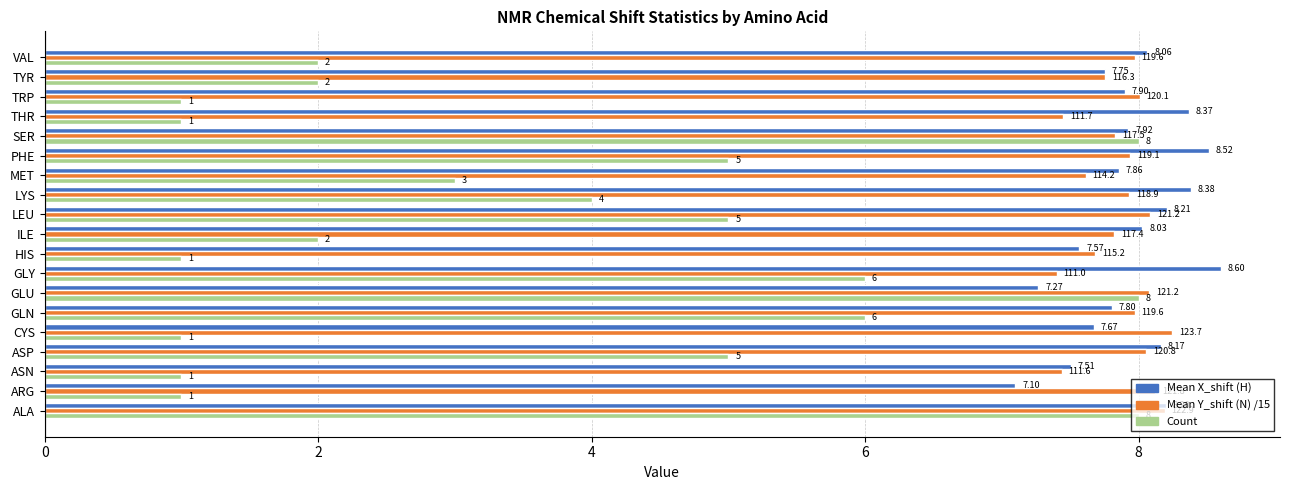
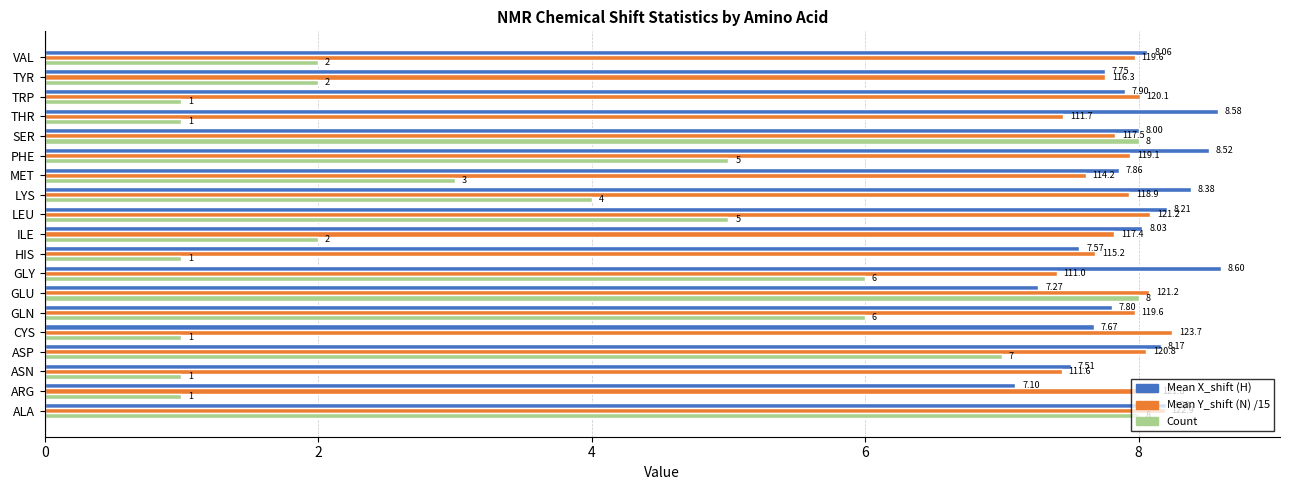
Mean X_shift (H), THR: 8.37 -> 8.58
Mean X_shift (H), SER: 7.92 -> 8.00
Count, ASP: 5 -> 7
